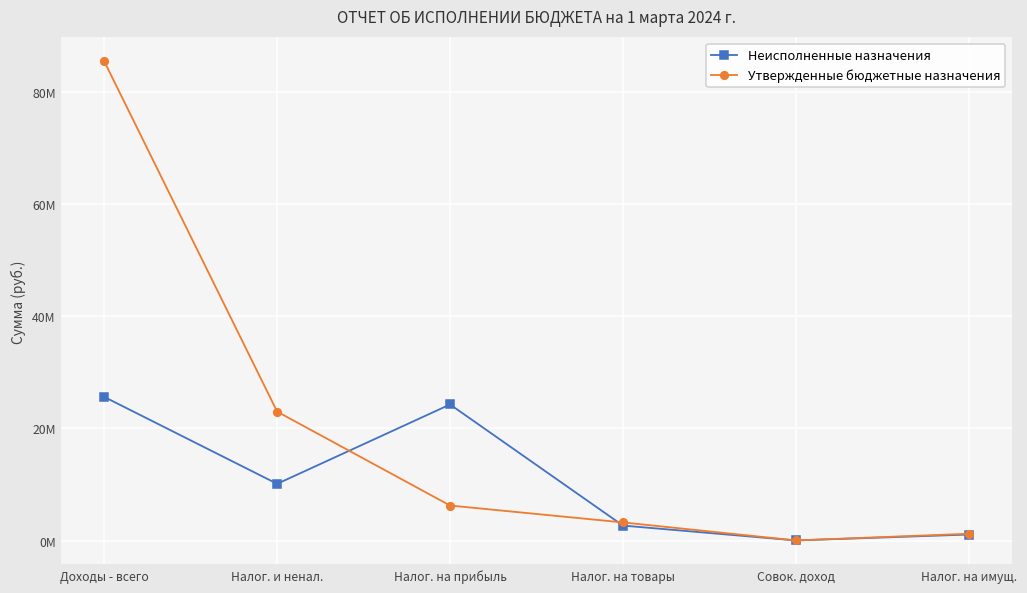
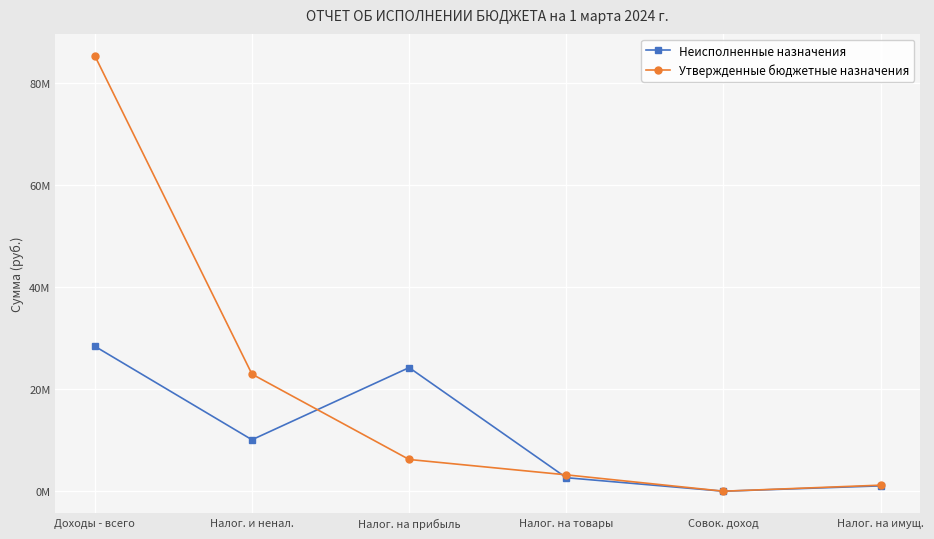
Неисполненные назначения, Доходы - всего: 26000000 -> 28000000
